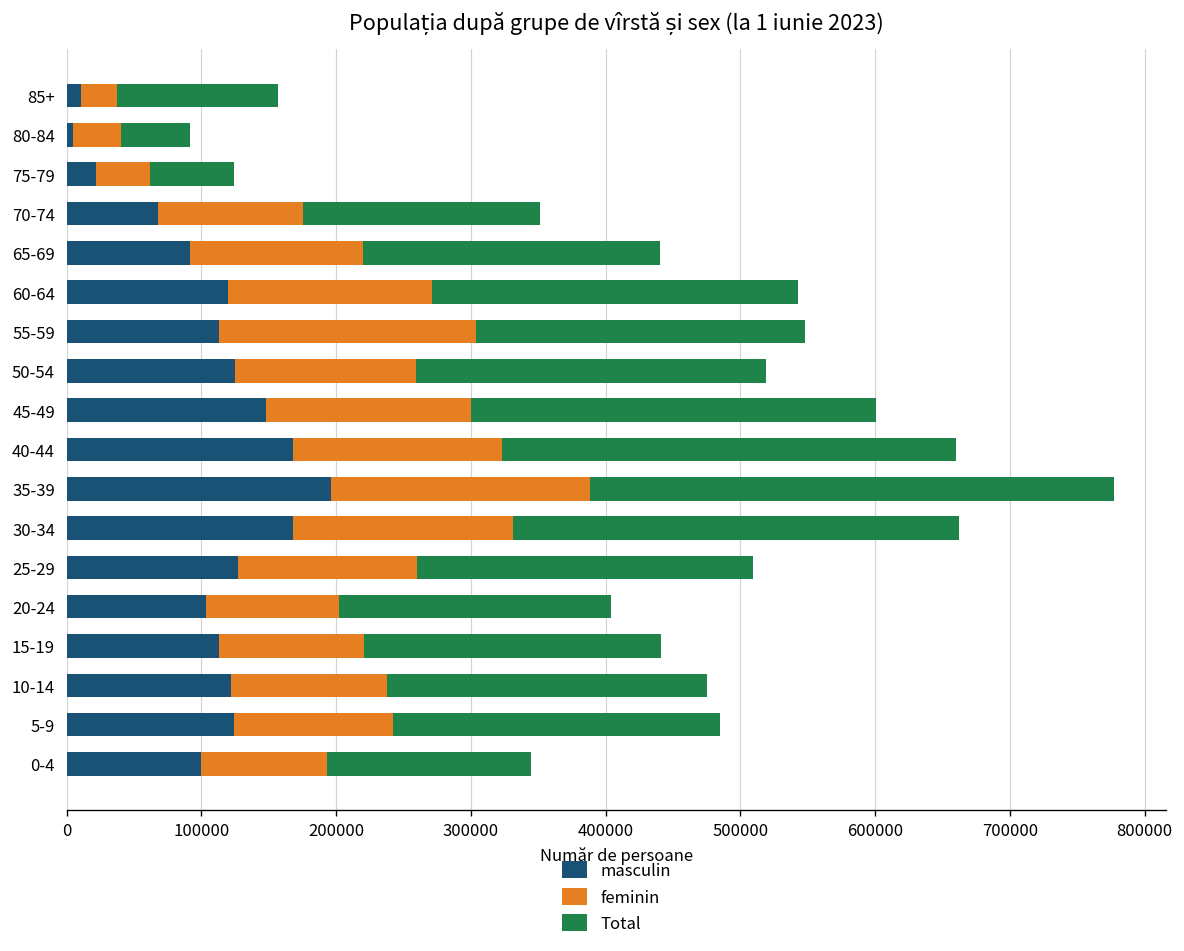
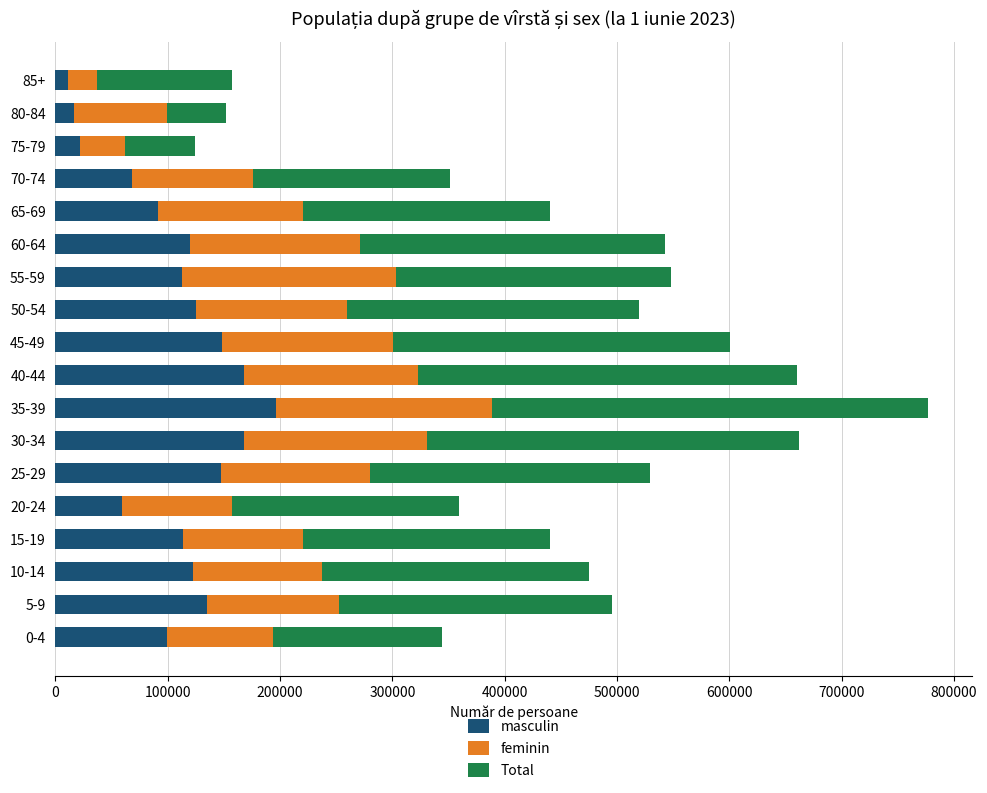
masculin, 80-84: 5000 -> 17000
feminin, 80-84: 35000 -> 83000
masculin, 25-29: 127000 -> 147000
masculin, 20-24: 104000 -> 59000
masculin, 5-9: 125000 -> 135000
